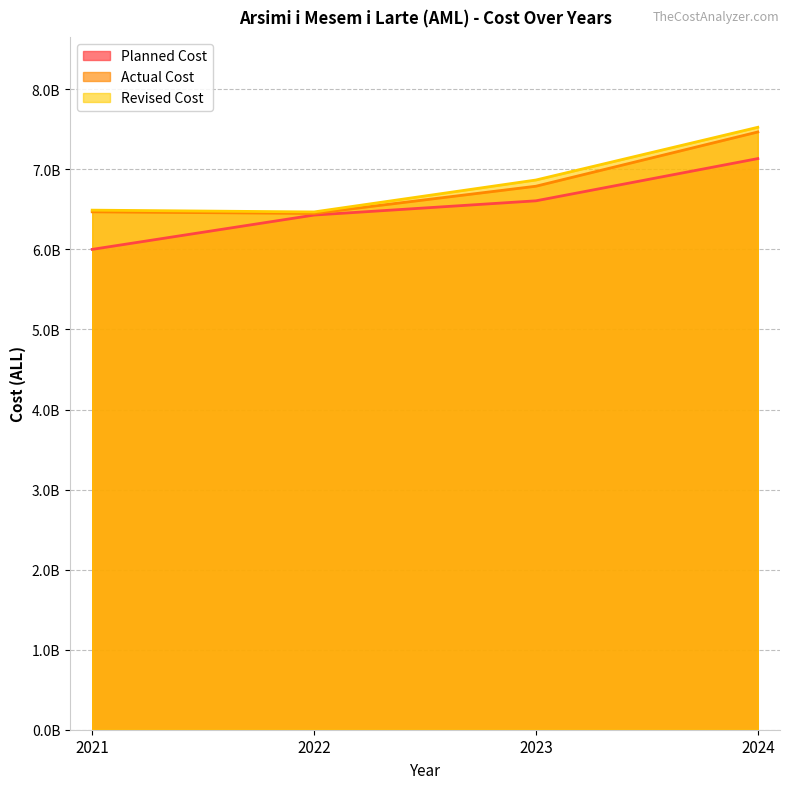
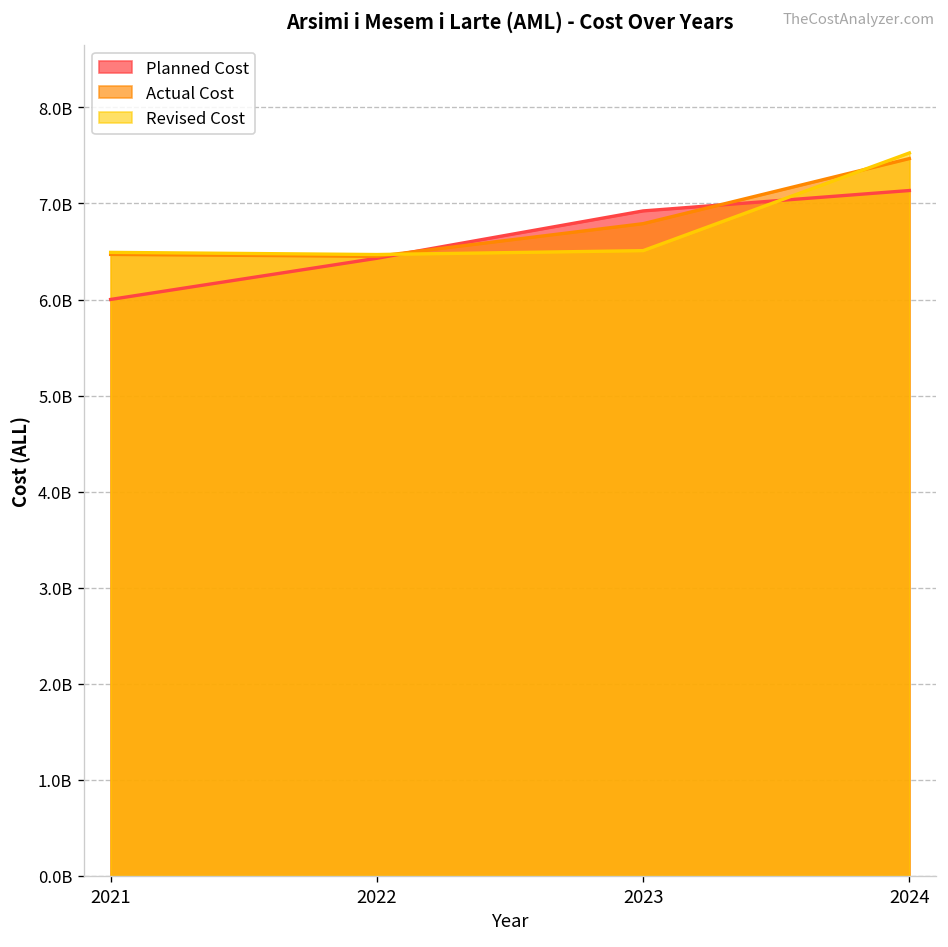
Planned Cost, 2023: 6600000000 -> 6900000000
Revised Cost, 2023: 6900000000 -> 6500000000
